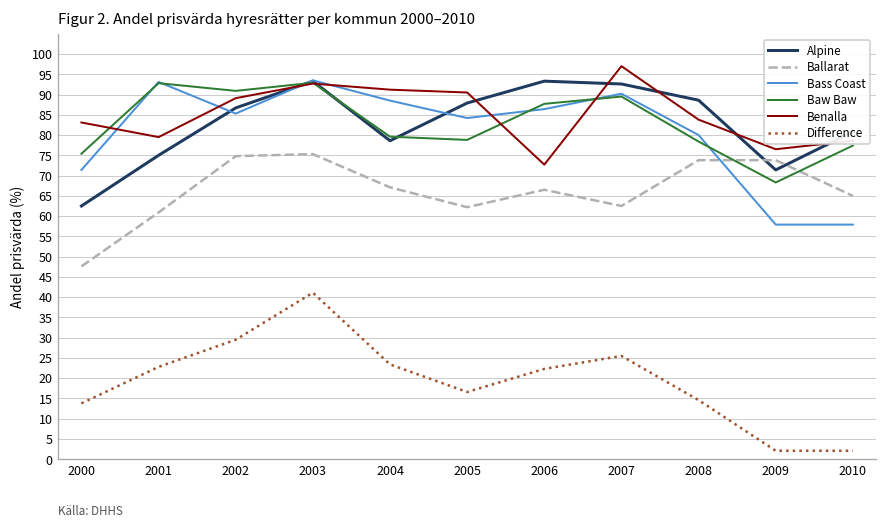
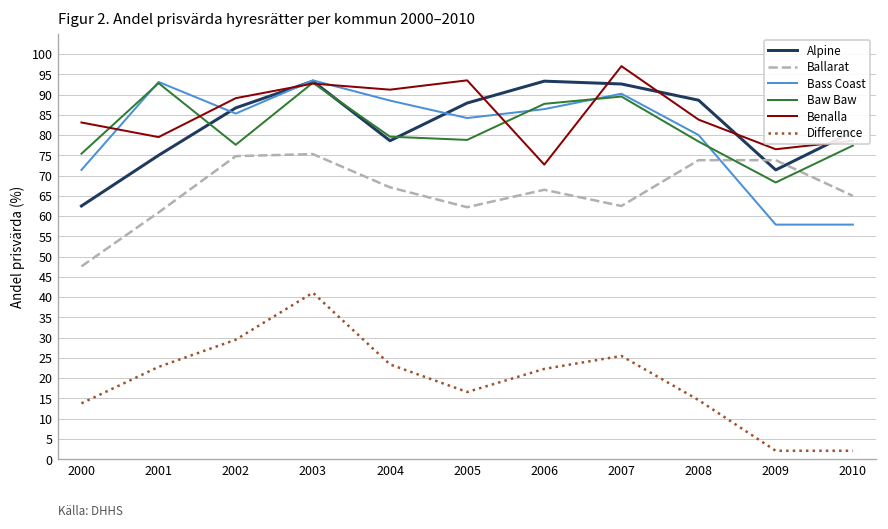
Baw Baw, 2002: 91 -> 78
Benalla, 2005: 91 -> 94
